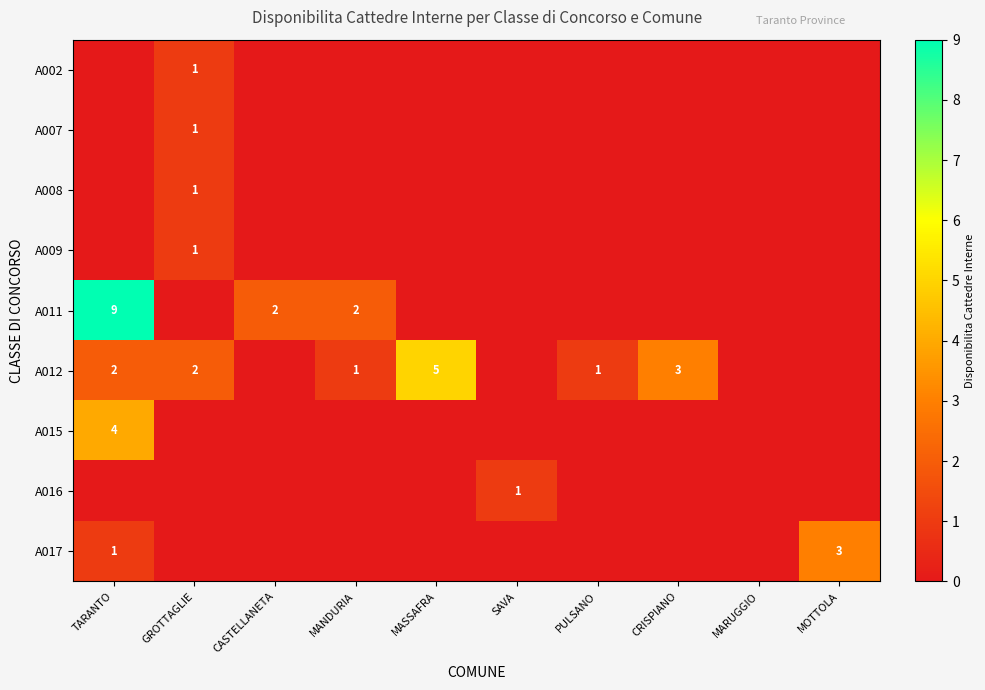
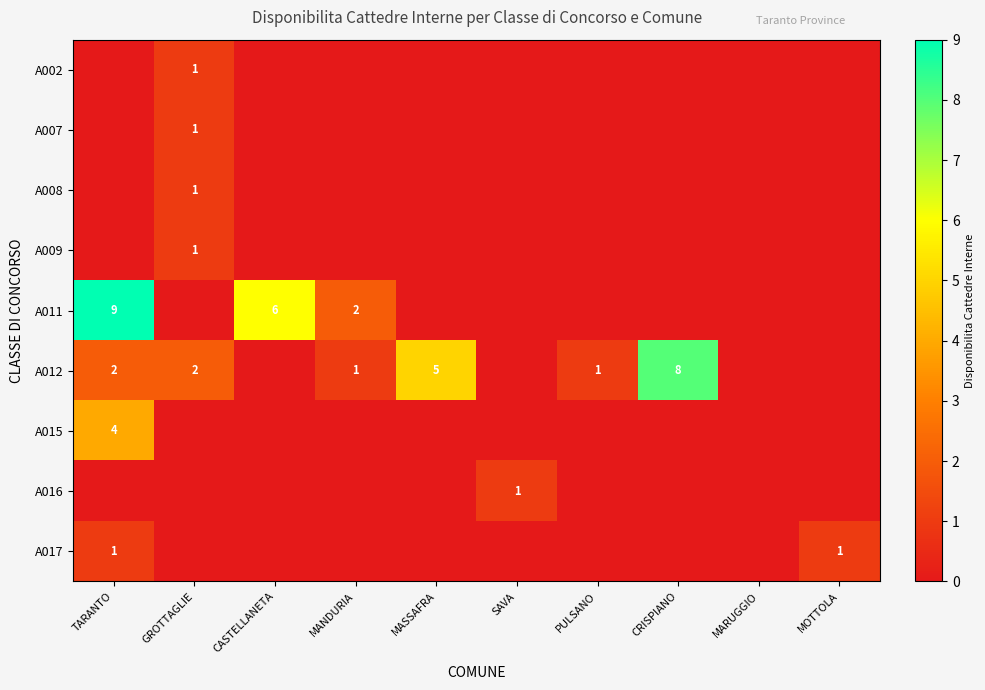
A011, CASTELLANETA: 2 -> 6
A012, CRISPIANO: 3 -> 8
A017, MOTTOLA: 3 -> 1
